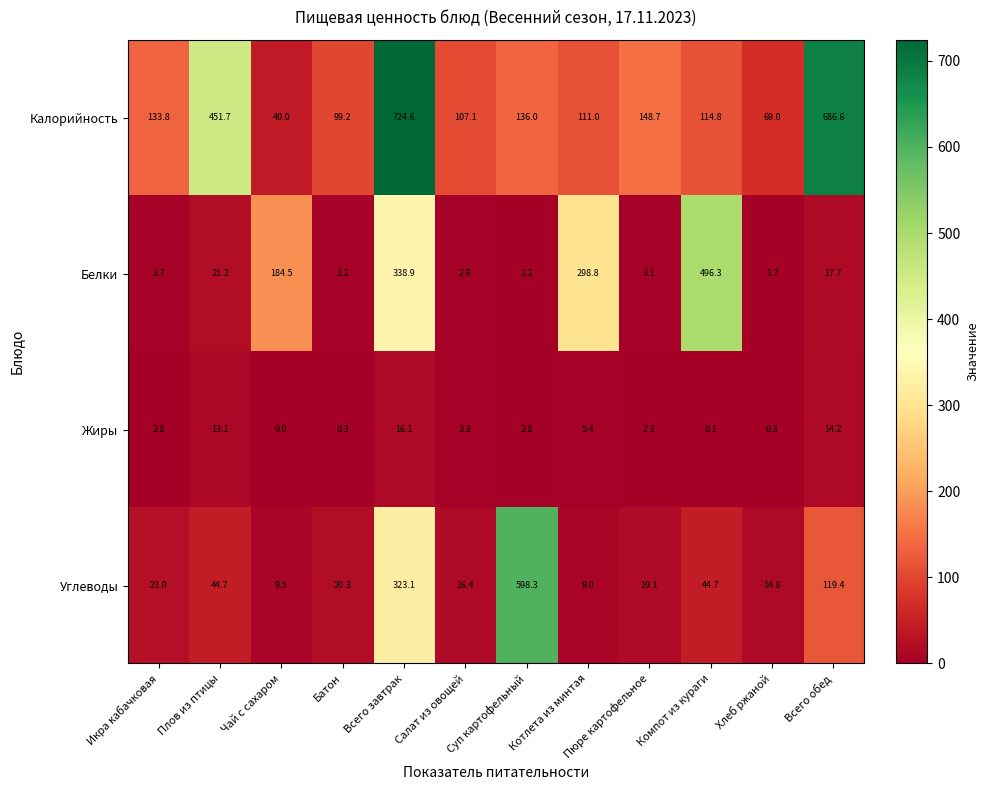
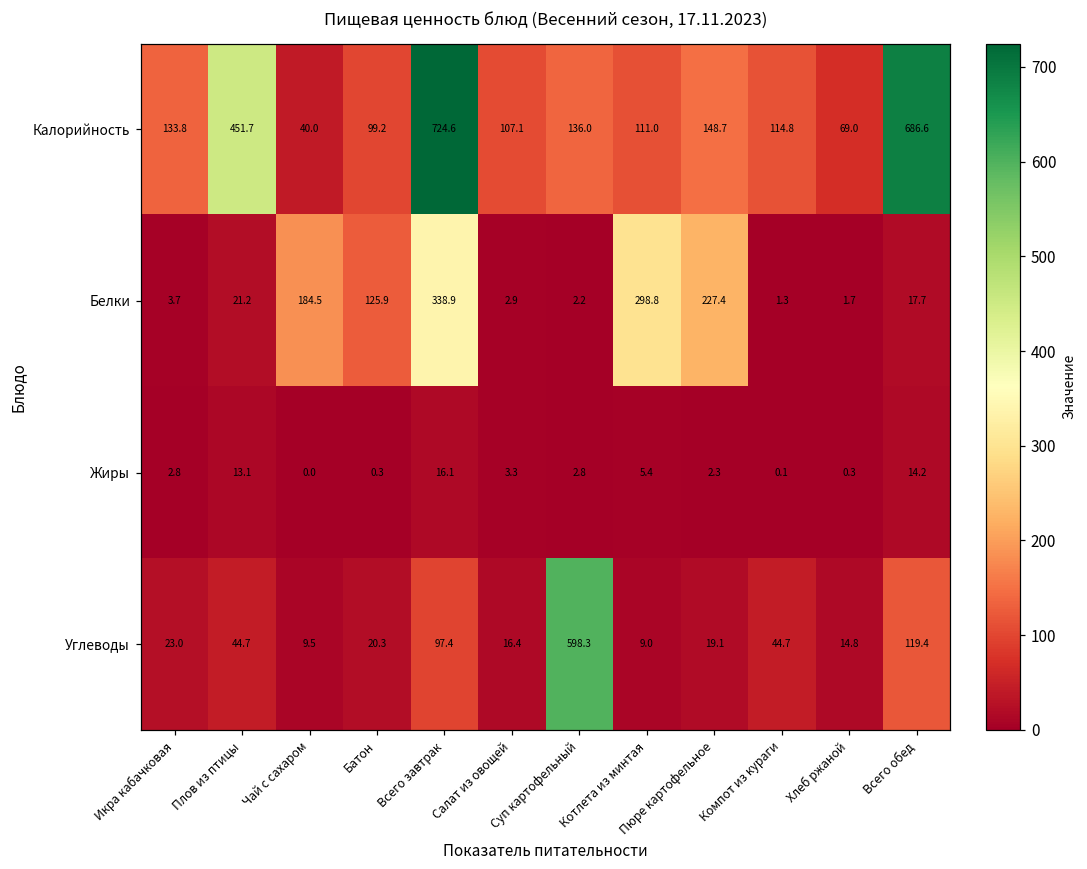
Белки, Батон: 3.2 -> 125.9
Белки, Пюре картофельное: 3.1 -> 227.4
Белки, Компот из кураги: 496.3 -> 1.3
Углеводы, Всего завтрак: 323.1 -> 97.4
